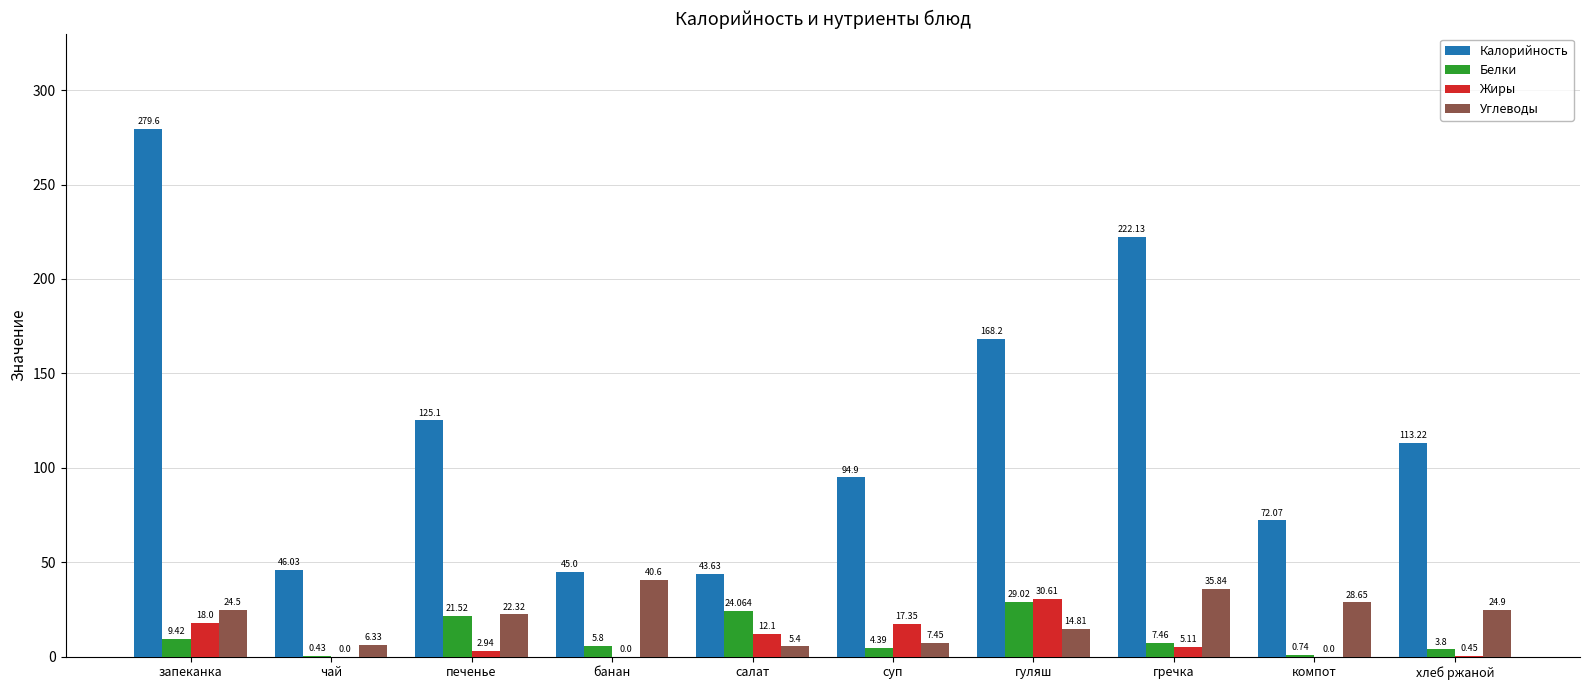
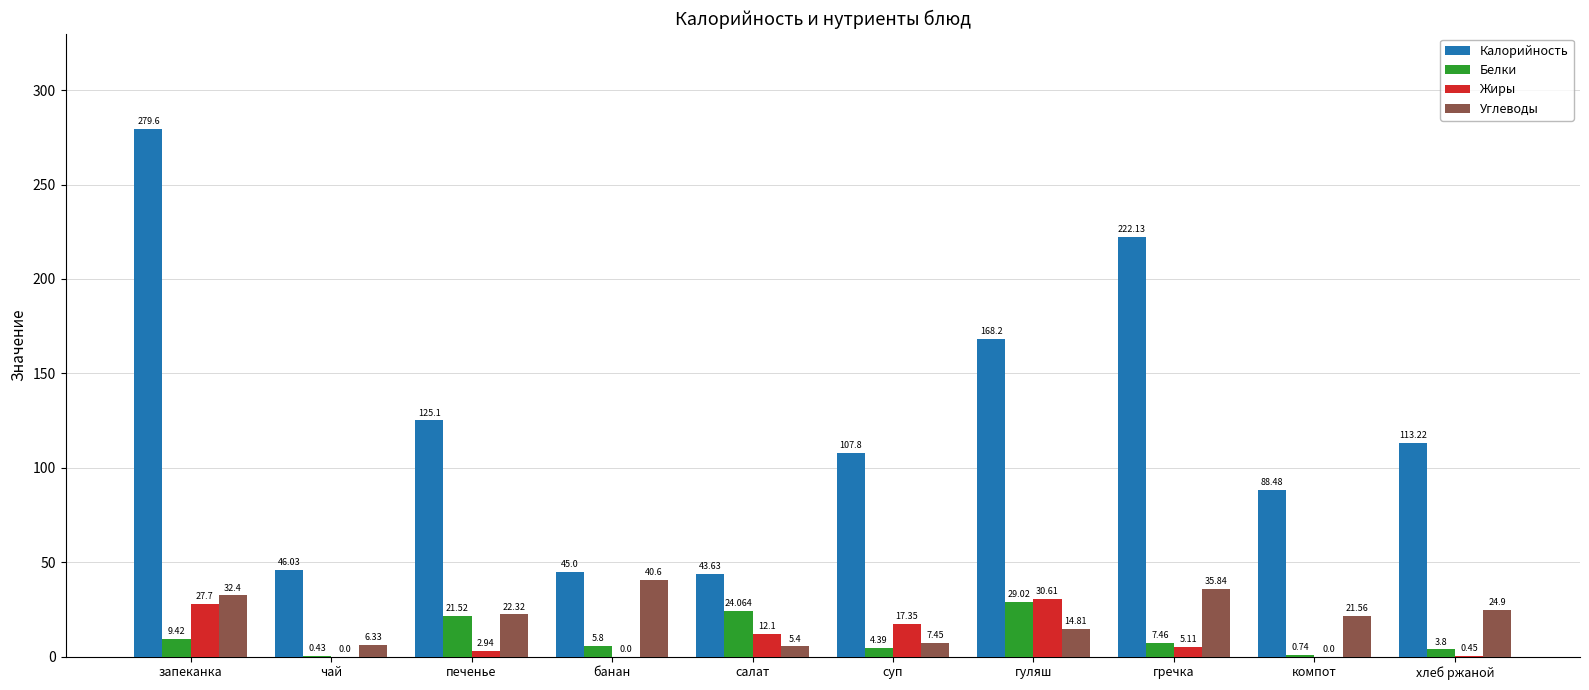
Жиры, запеканка: 18.0 -> 27.7
Углеводы, запеканка: 24.5 -> 32.4
Калорийность, суп: 94.9 -> 107.8
Калорийность, компот: 72.07 -> 88.48
Углеводы, компот: 28.65 -> 21.56
